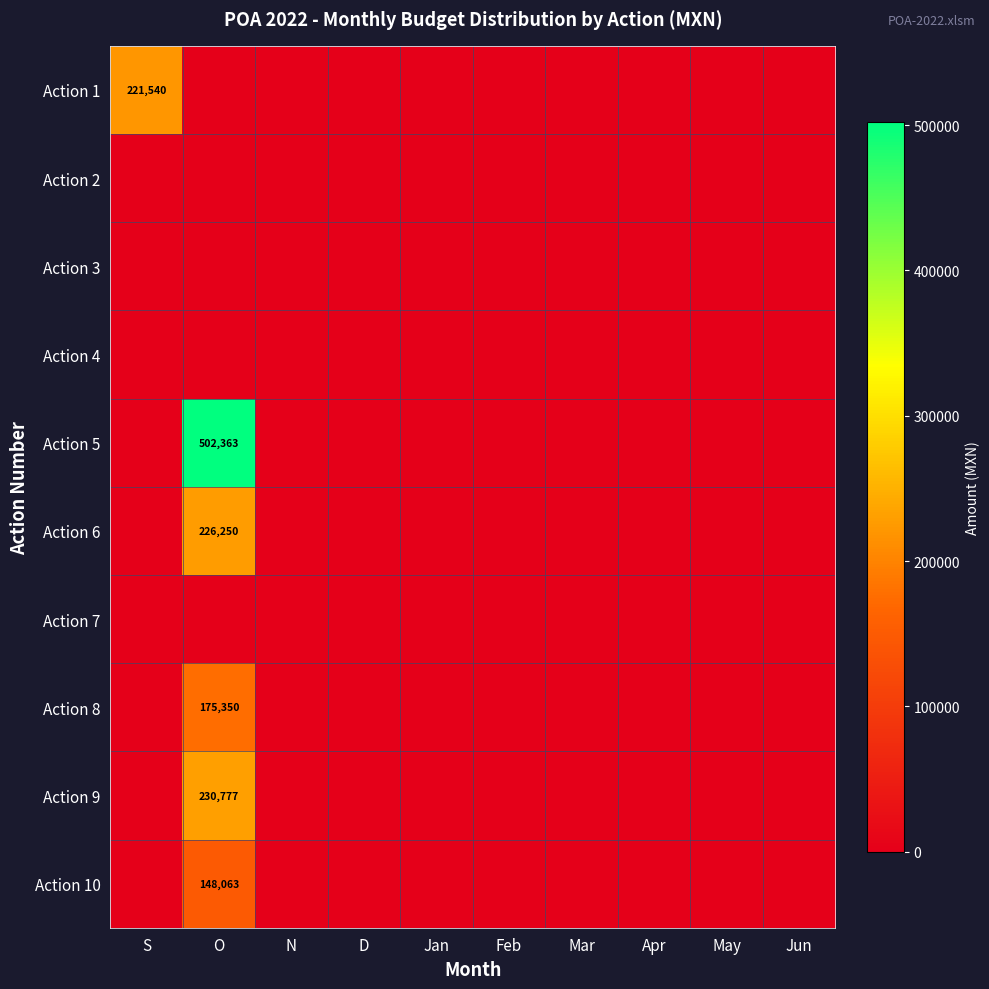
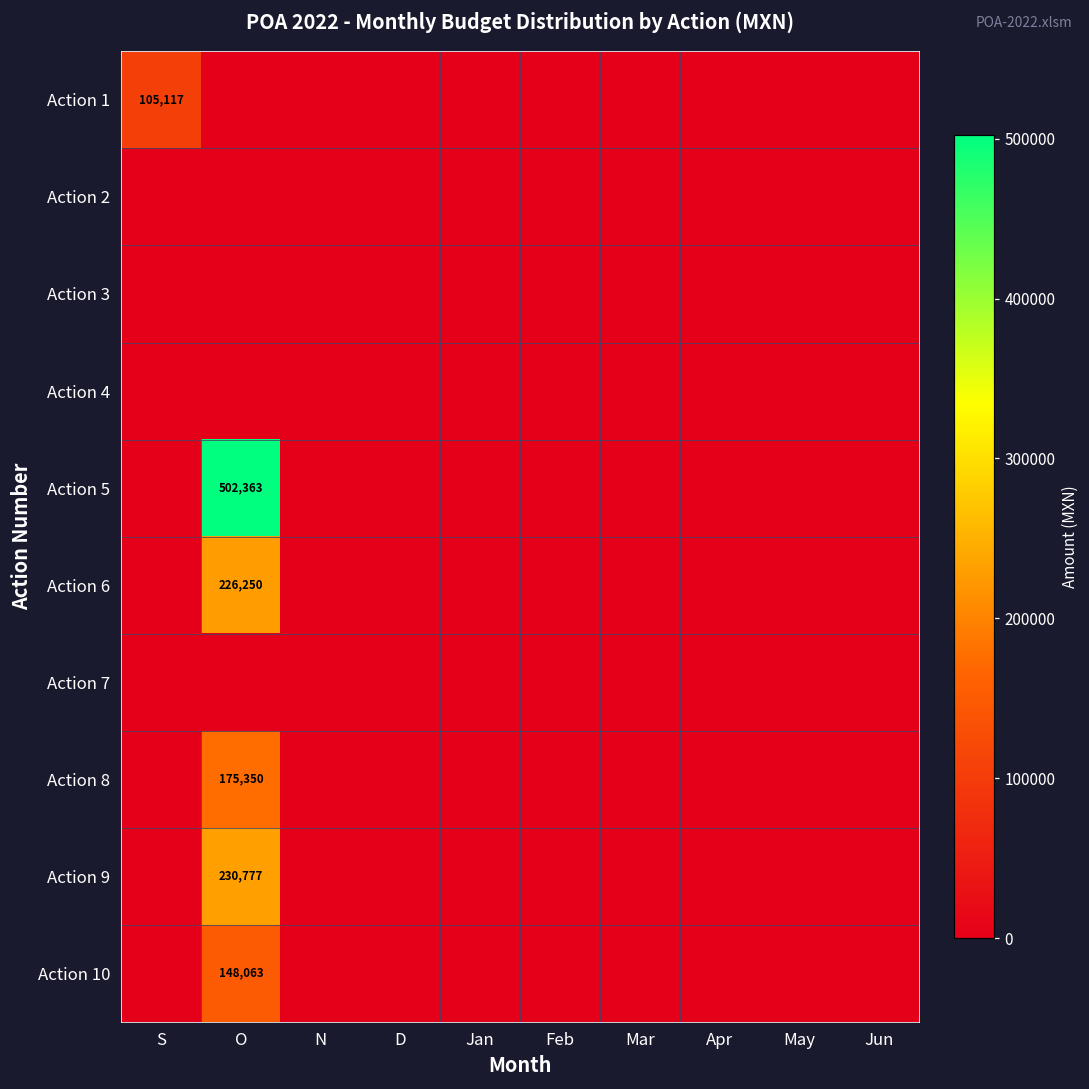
Action 1, S: 221,540 -> 105,117
